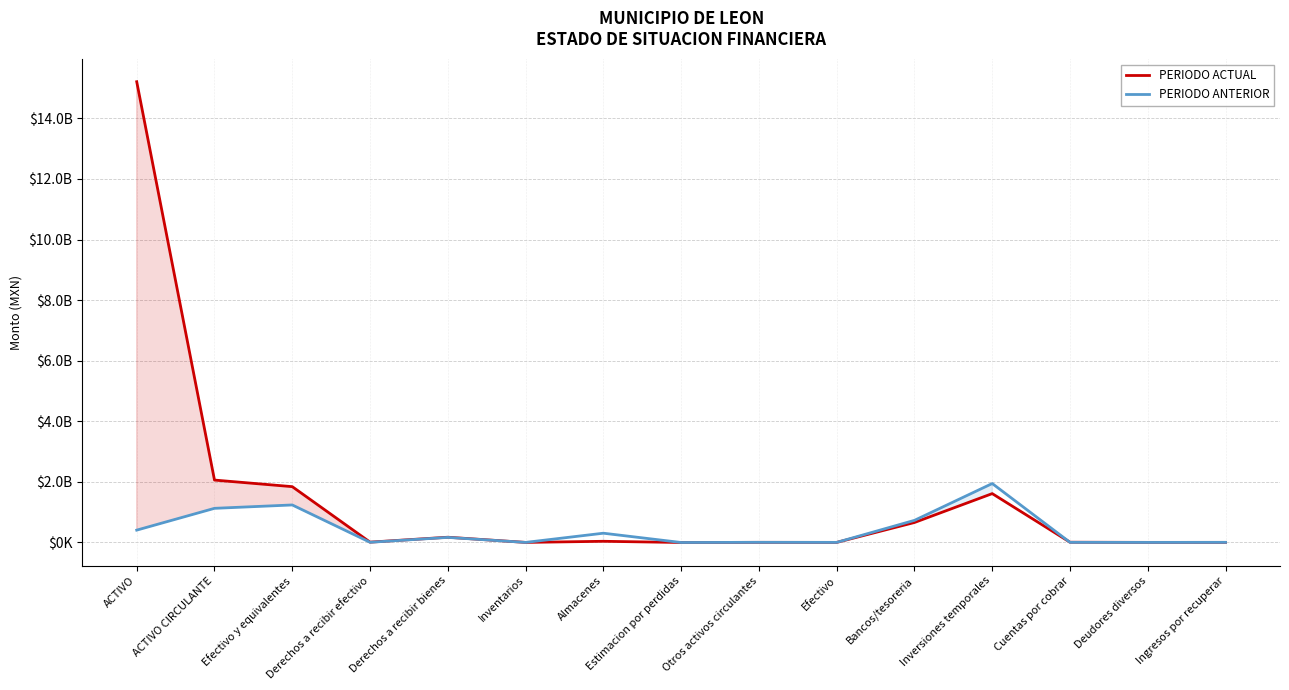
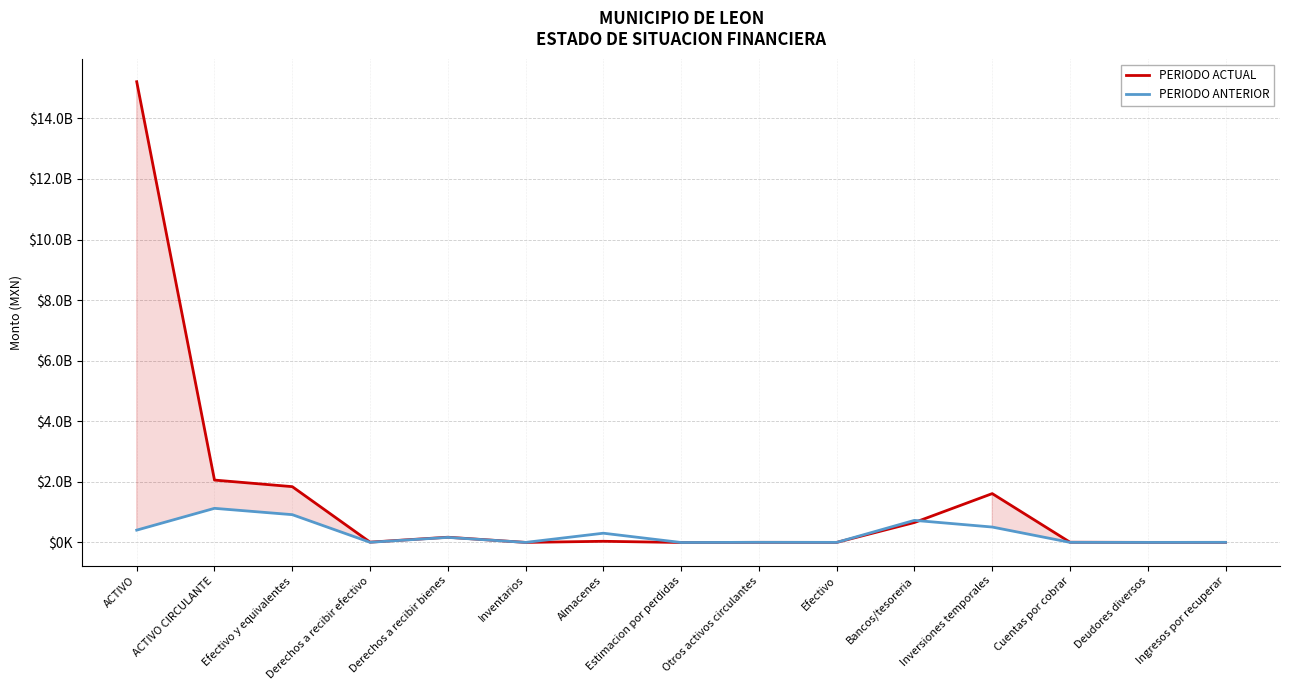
PERIODO ANTERIOR, Efectivo y equivalentes: $1200000000 -> $900000000
PERIODO ANTERIOR, Inversiones temporales: $1900000000 -> $500000000
